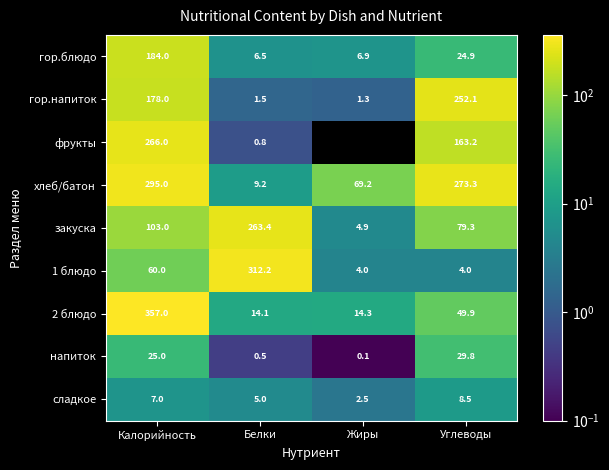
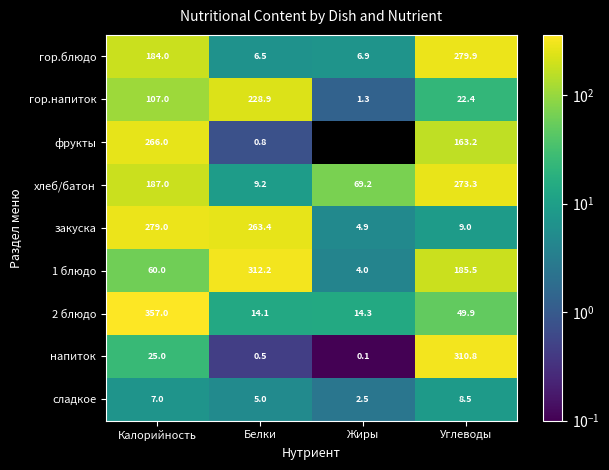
гор.блюдо, Углеводы: 24.9 -> 279.9
гор.напиток, Калорийность: 178.0 -> 107.0
гор.напиток, Белки: 1.5 -> 228.9
гор.напиток, Углеводы: 252.1 -> 22.4
хлеб/батон, Калорийность: 295.0 -> 187.0
закуска, Калорийность: 103.0 -> 279.0
закуска, Углеводы: 79.3 -> 9.0
1 блюдо, Углеводы: 4.0 -> 185.5
напиток, Углеводы: 29.8 -> 310.8
